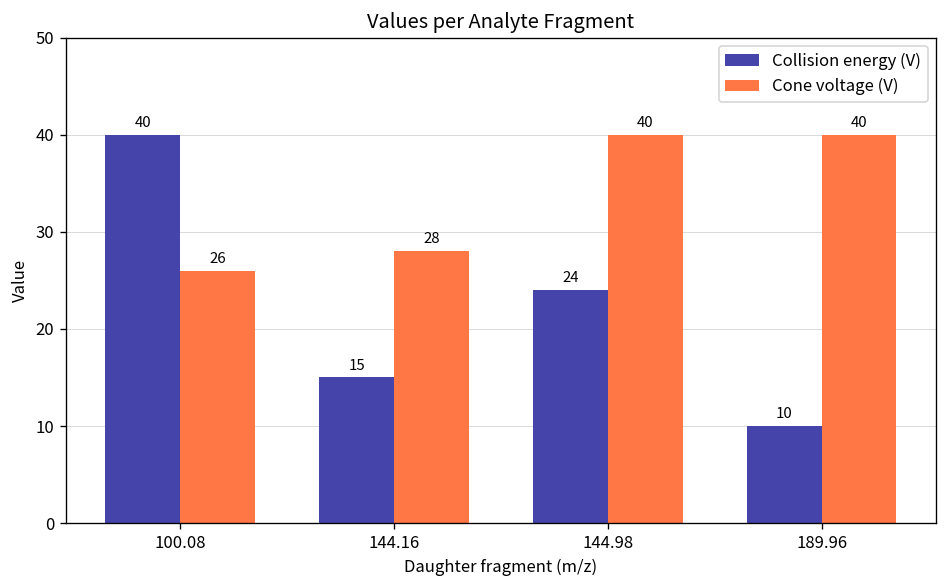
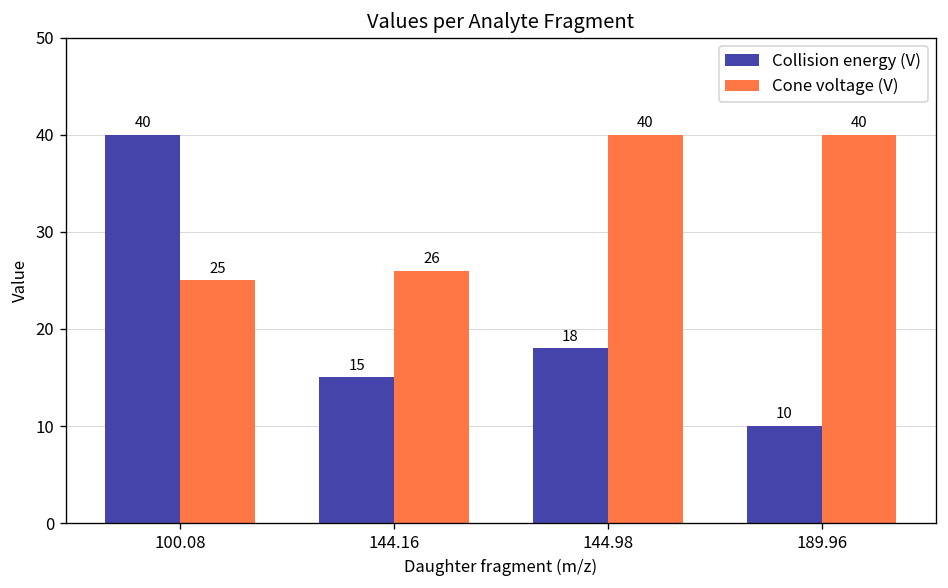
Cone voltage (V), 100.08: 26 -> 25
Cone voltage (V), 144.16: 28 -> 26
Collision energy (V), 144.98: 24 -> 18
